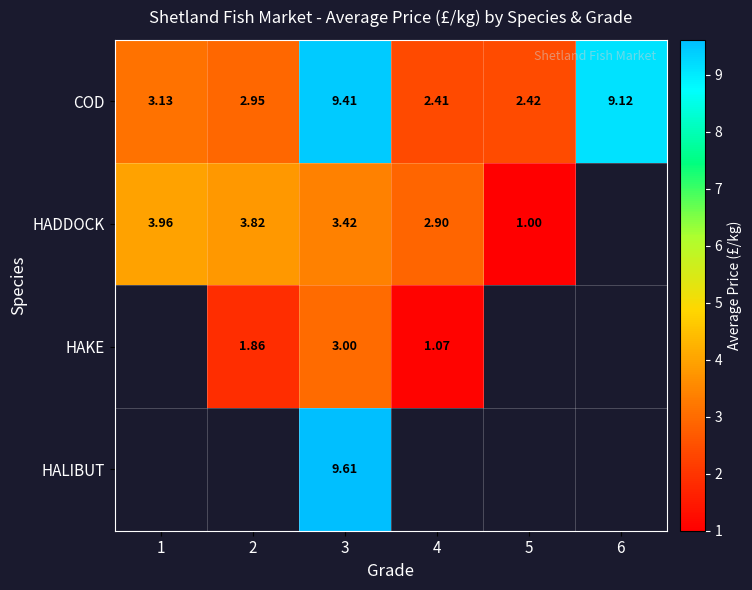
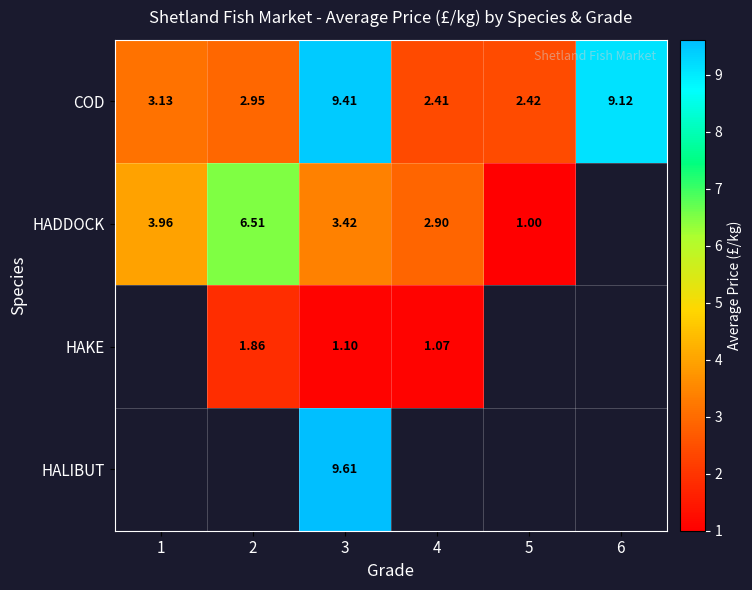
HADDOCK, 2: 3.82 -> 6.51
HAKE, 3: 3.00 -> 1.10
